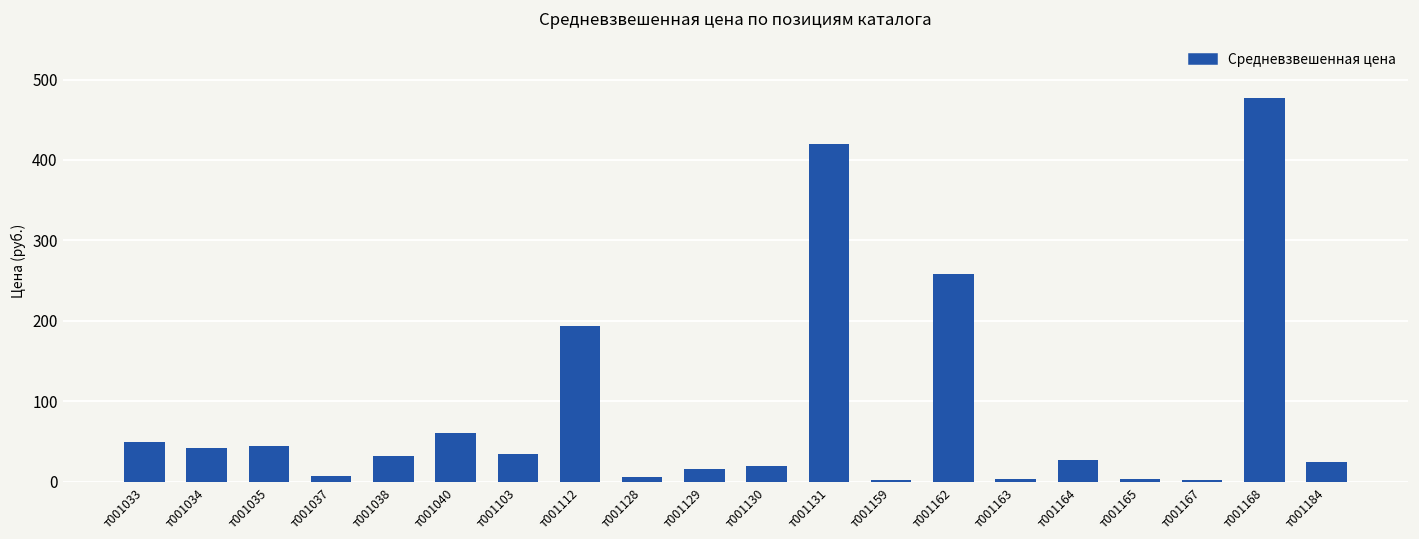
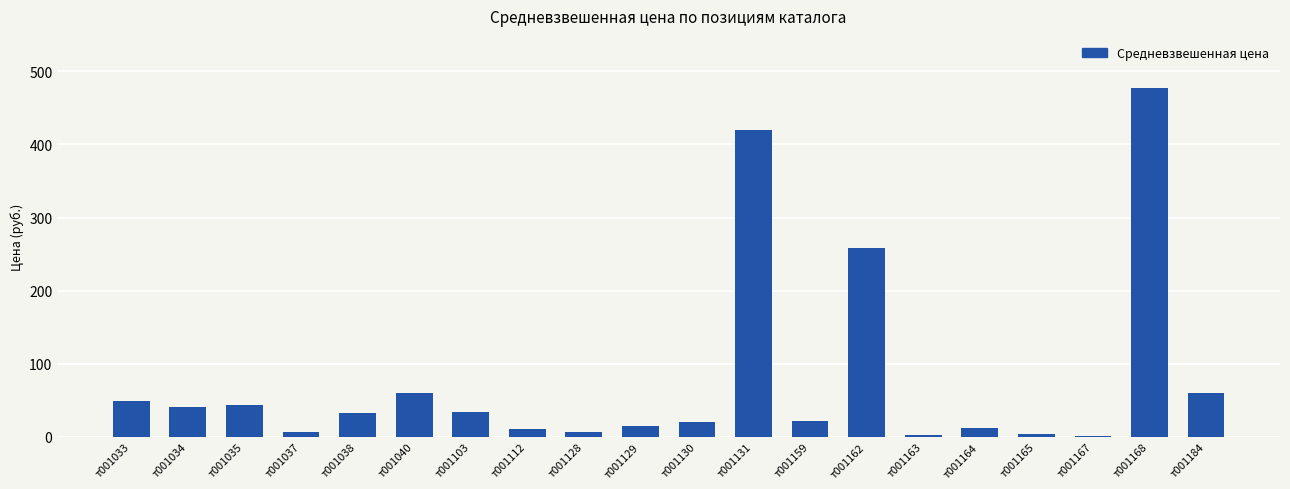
т001112: 190 -> 10
т001159: 0 -> 20
т001164: 30 -> 10
т001184: 20 -> 60
